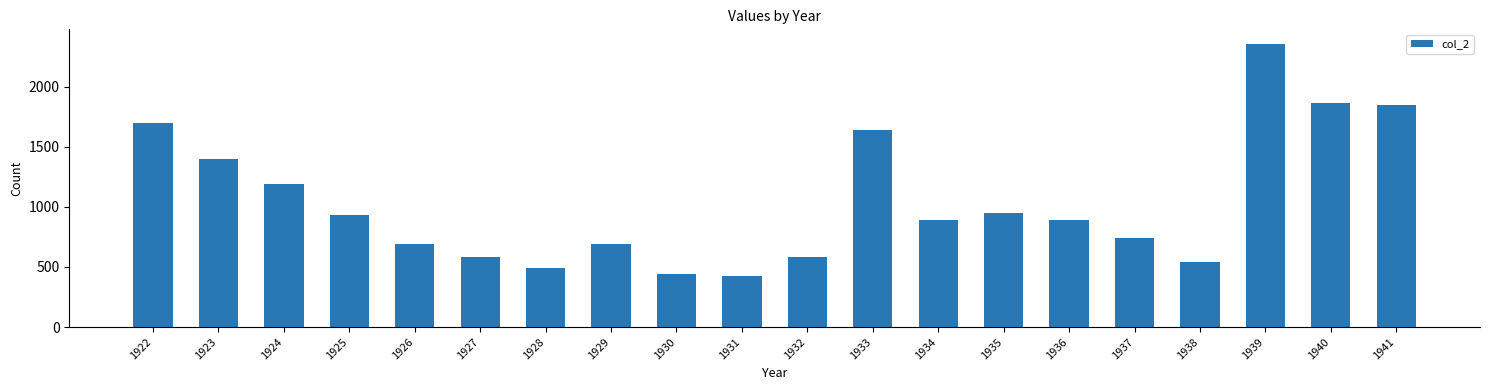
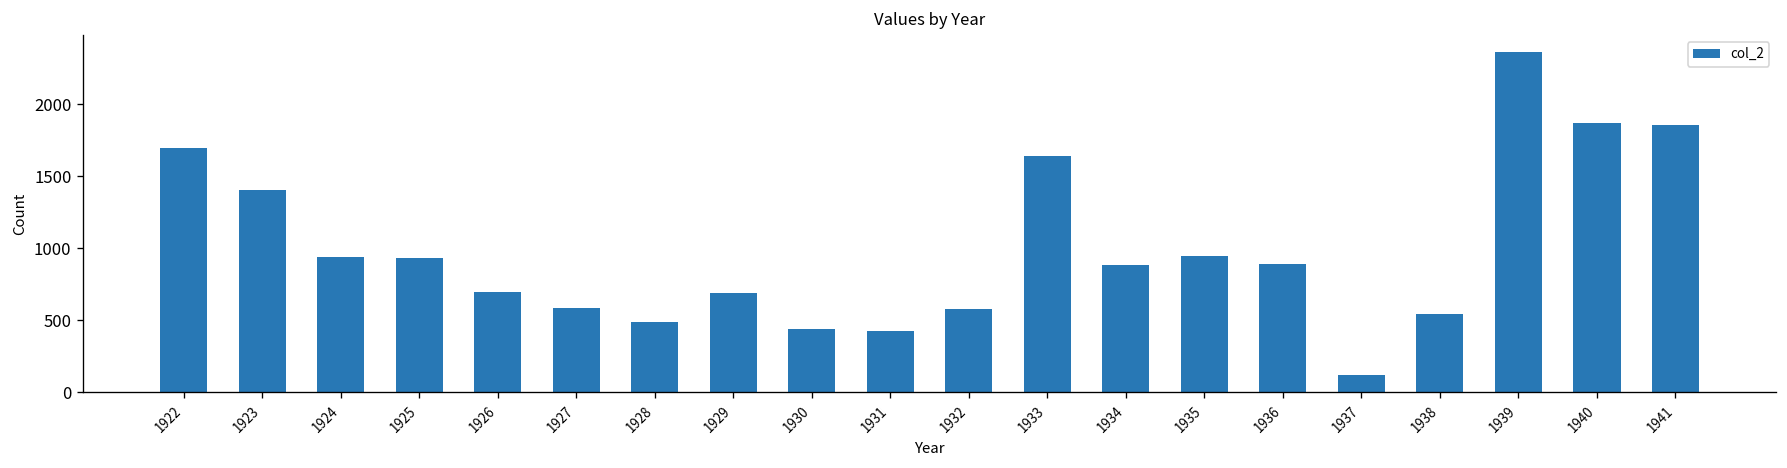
1924: 1190 -> 940
1937: 740 -> 120
